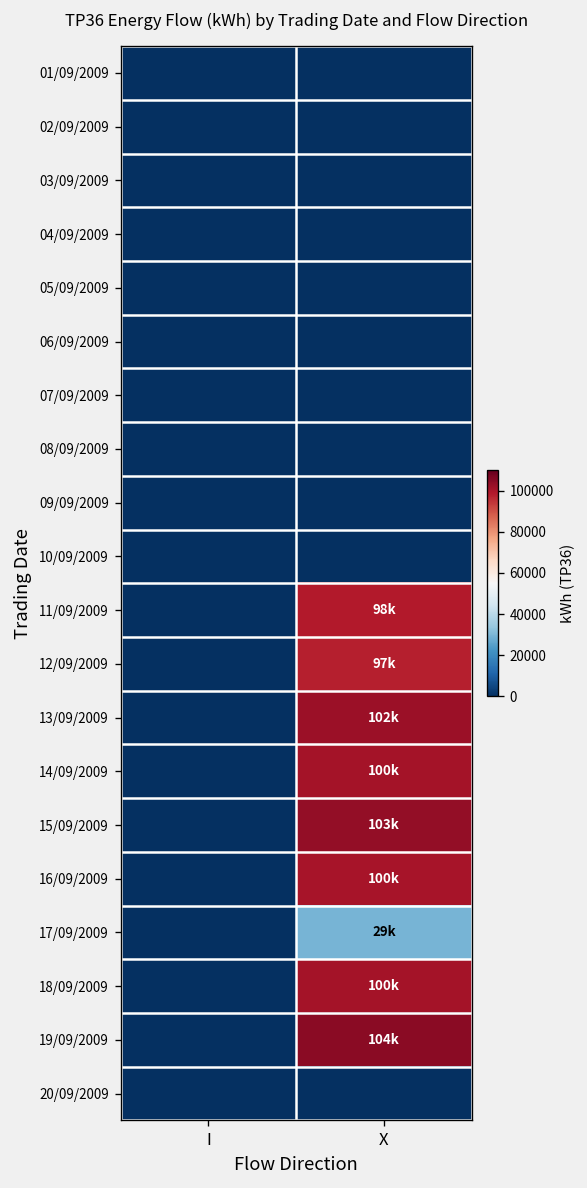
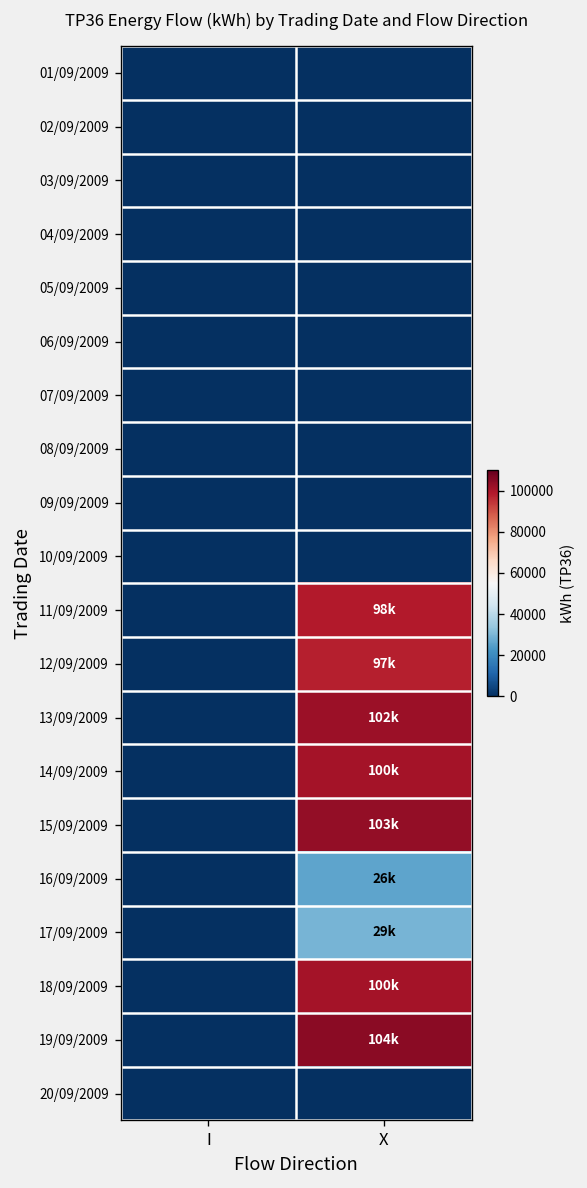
16/09/2009, X: 100k -> 26k
